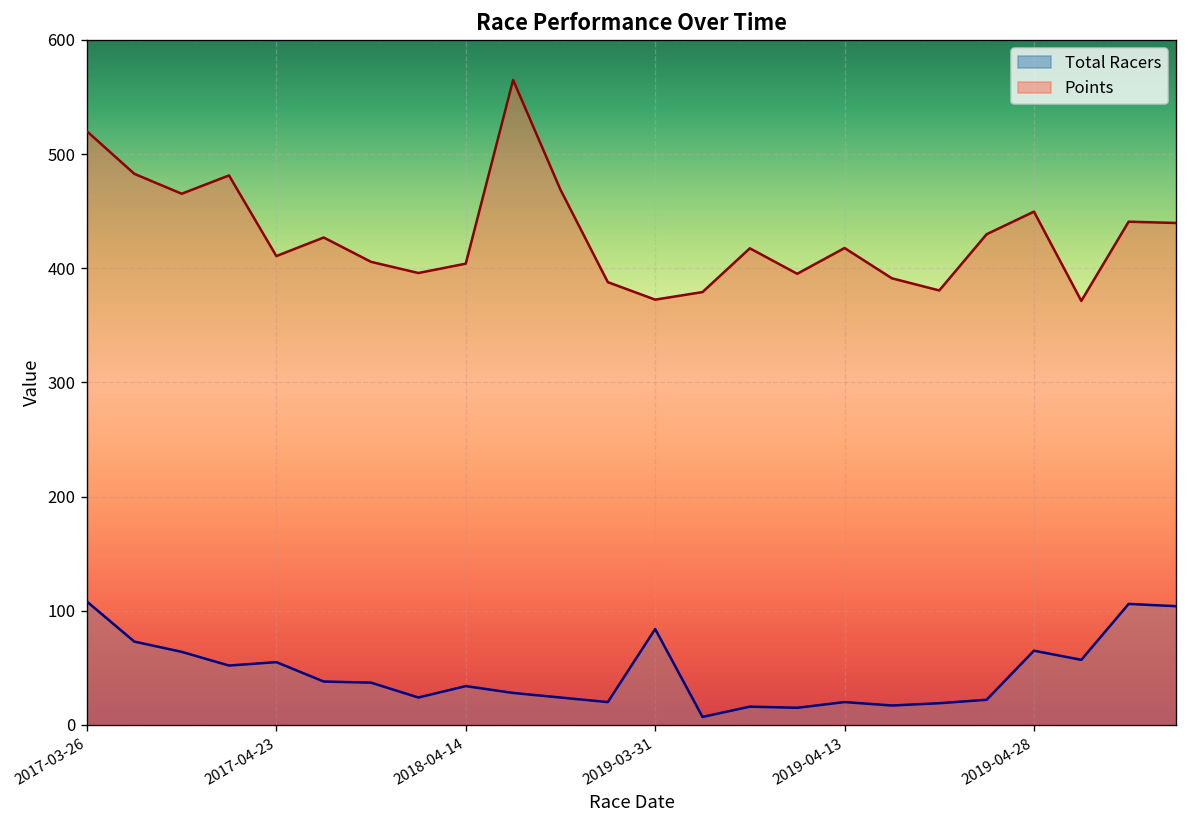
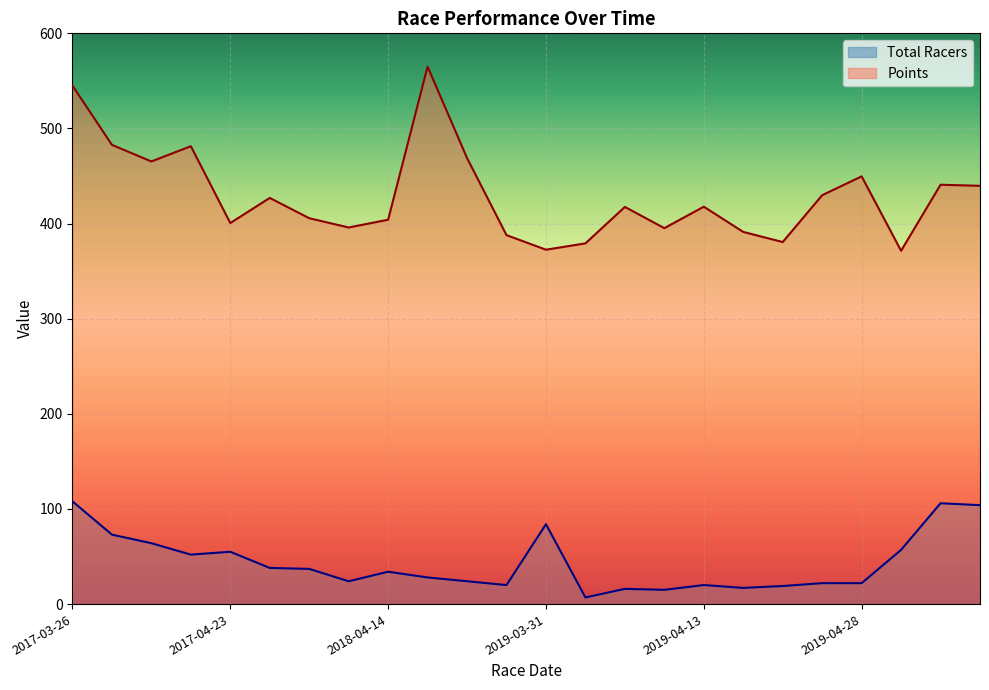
Points, 2017-03-26: 520 -> 550
Points, 2017-04-23: 410 -> 400
Total Racers, 2019-04-28: 70 -> 20
